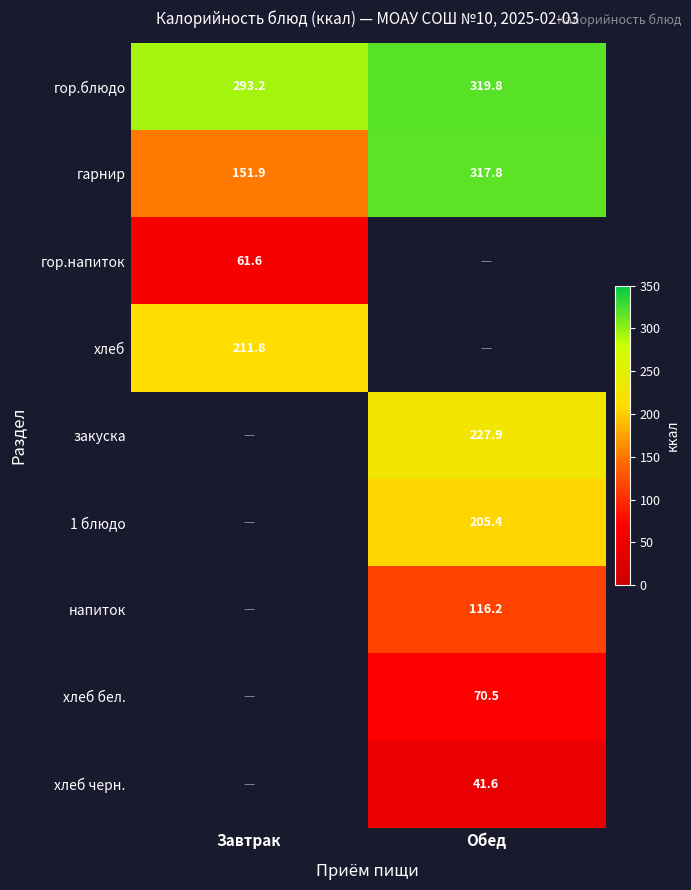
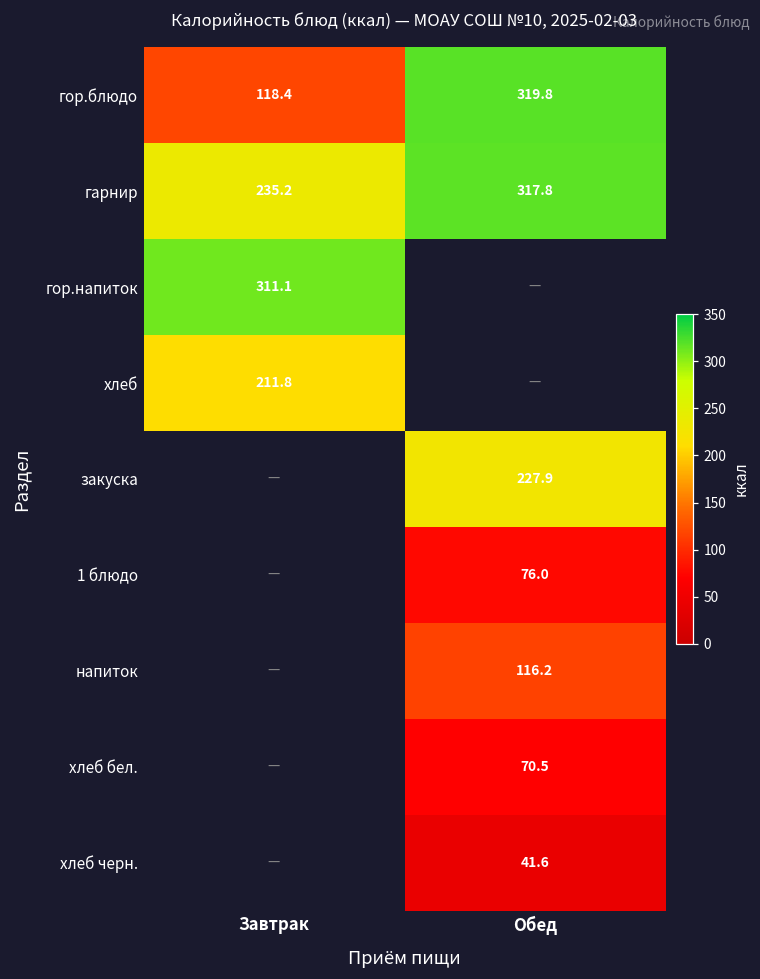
гор.блюдо, Завтрак: 293.2 -> 118.4
гарнир, Завтрак: 151.9 -> 235.2
гор.напиток, Завтрак: 61.6 -> 311.1
1 блюдо, Обед: 205.4 -> 76.0
